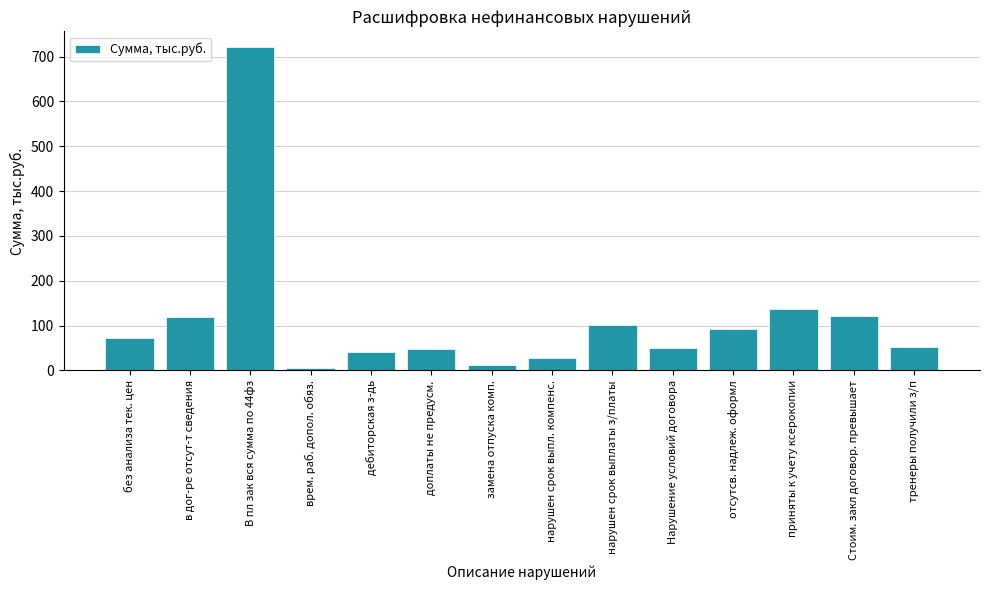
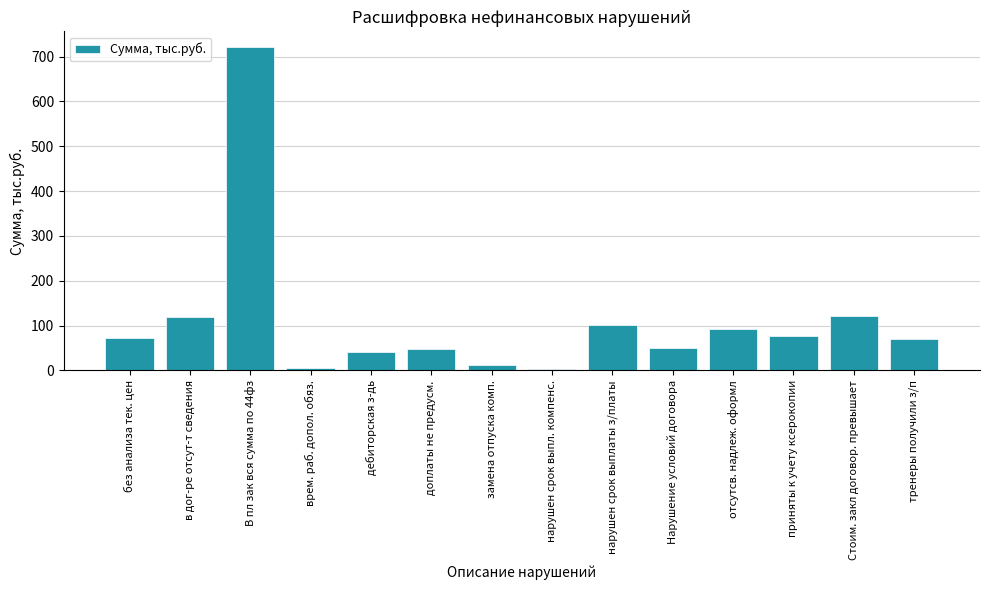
нарушен срок выпл. компенс.: 30 -> 0
приняты к учету ксерокопии: 140 -> 80
тренеры получили з/п: 50 -> 70
